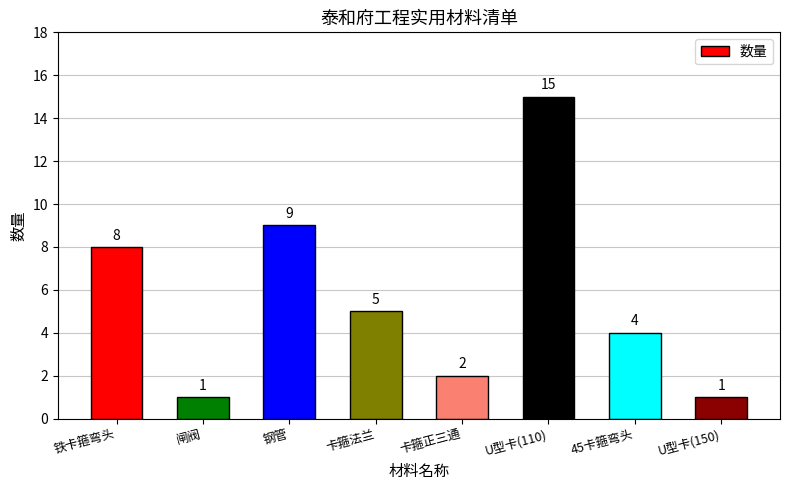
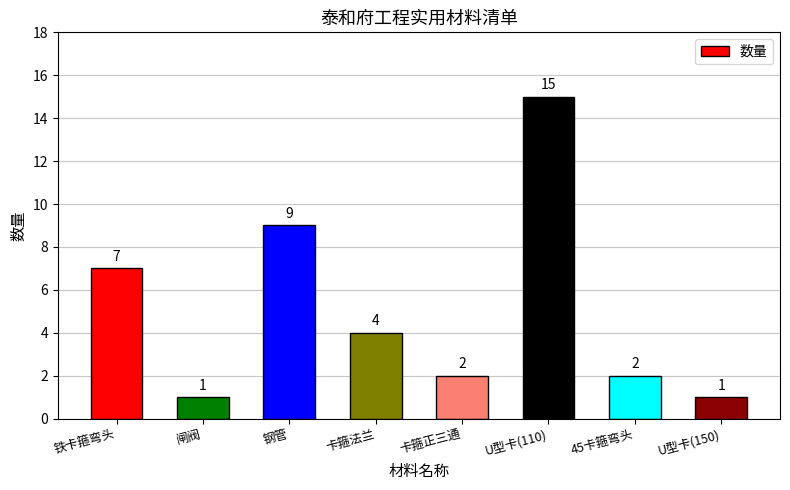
铁卡箍弯头: 8 -> 7
卡箍法兰: 5 -> 4
45卡箍弯头: 4 -> 2
